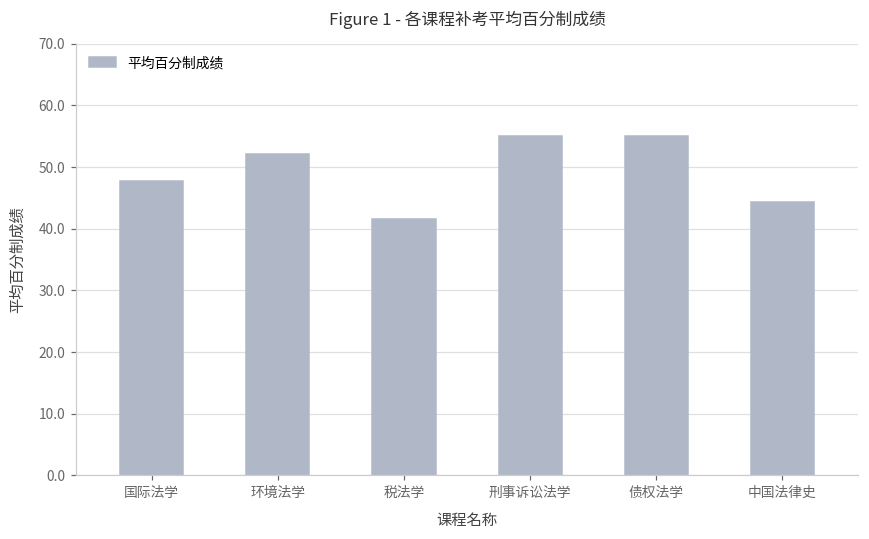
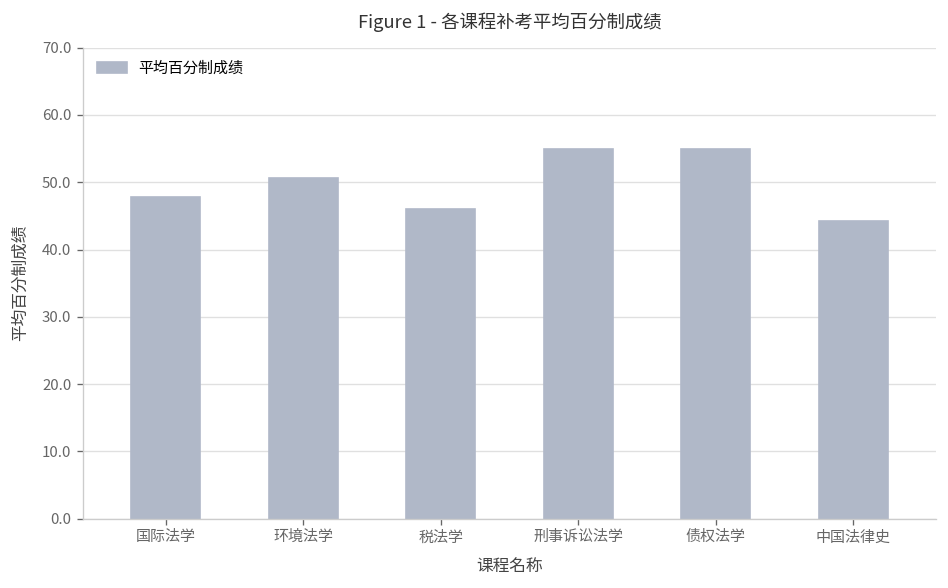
环境法学: 52 -> 51
税法学: 42 -> 46
